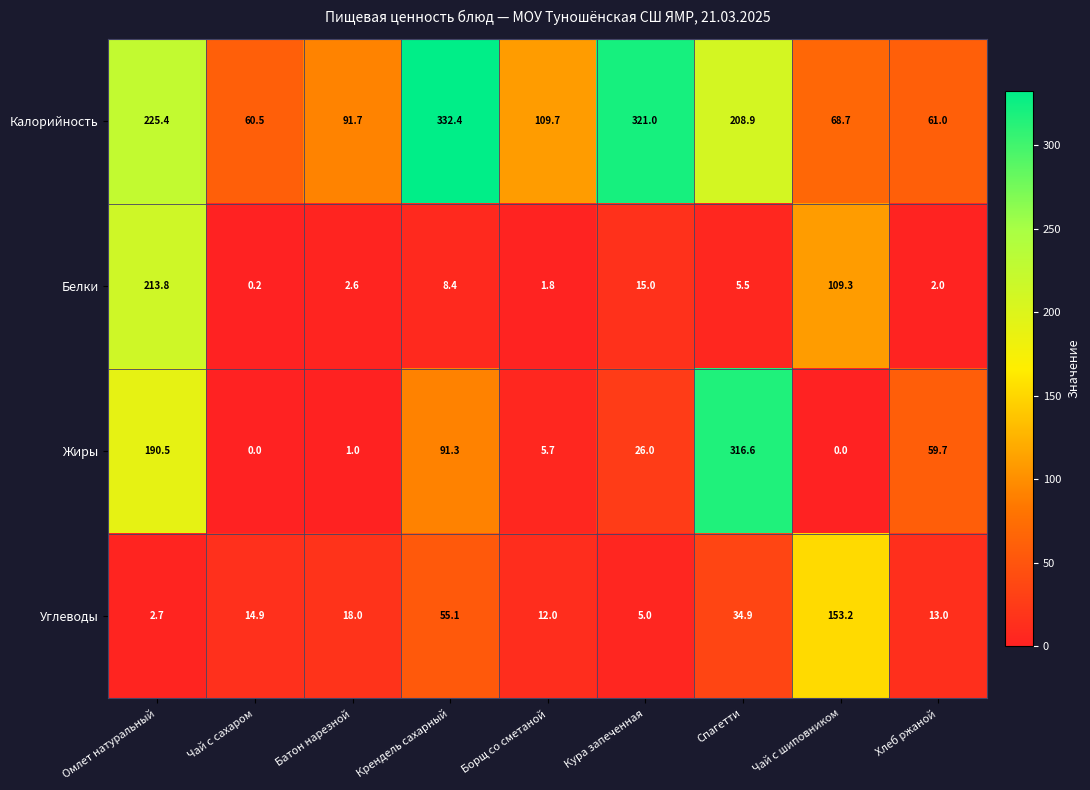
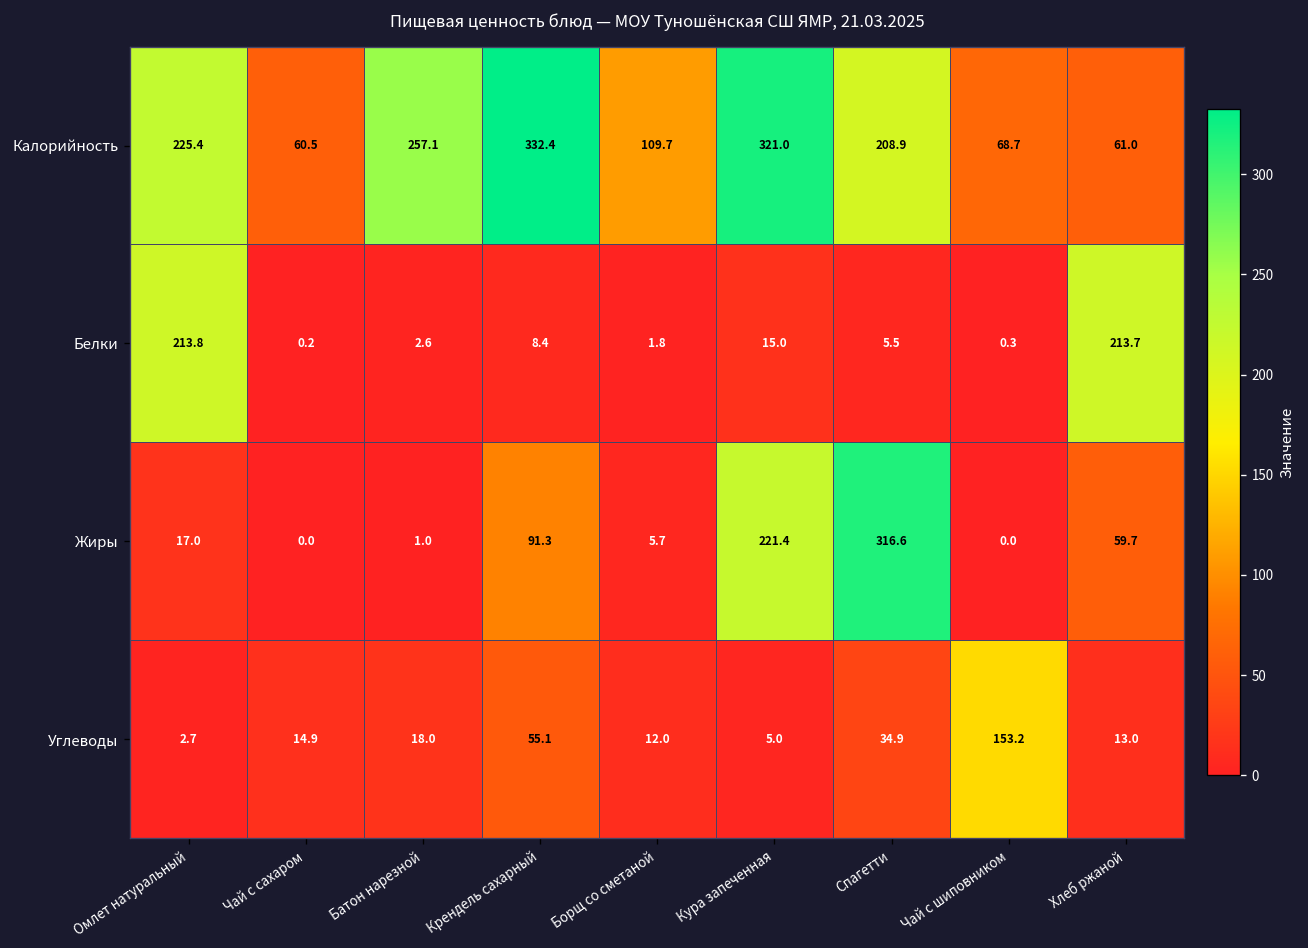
Калорийность, Батон нарезной: 91.7 -> 257.1
Белки, Чай с шиповником: 109.3 -> 0.3
Белки, Хлеб ржаной: 2.0 -> 213.7
Жиры, Омлет натуральный: 190.5 -> 17.0
Жиры, Кура запеченная: 26.0 -> 221.4
